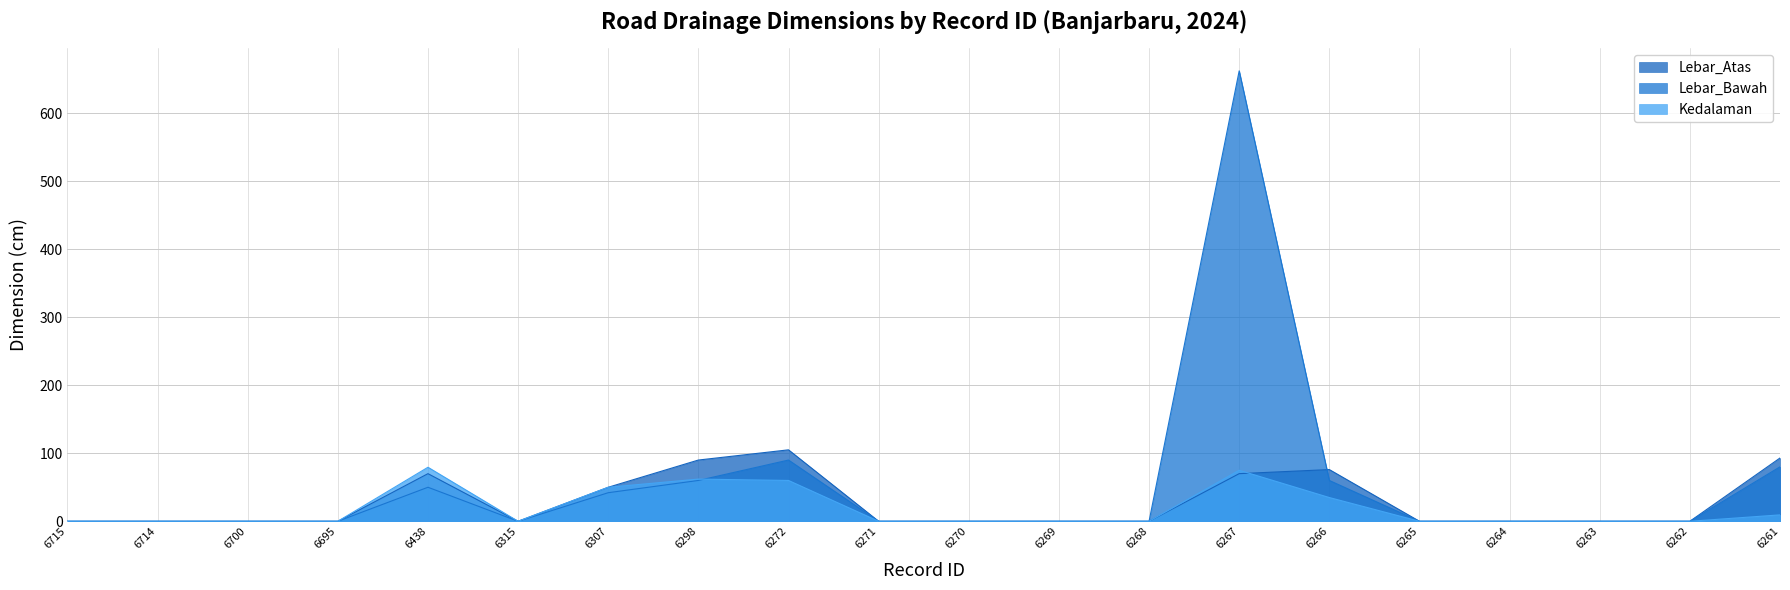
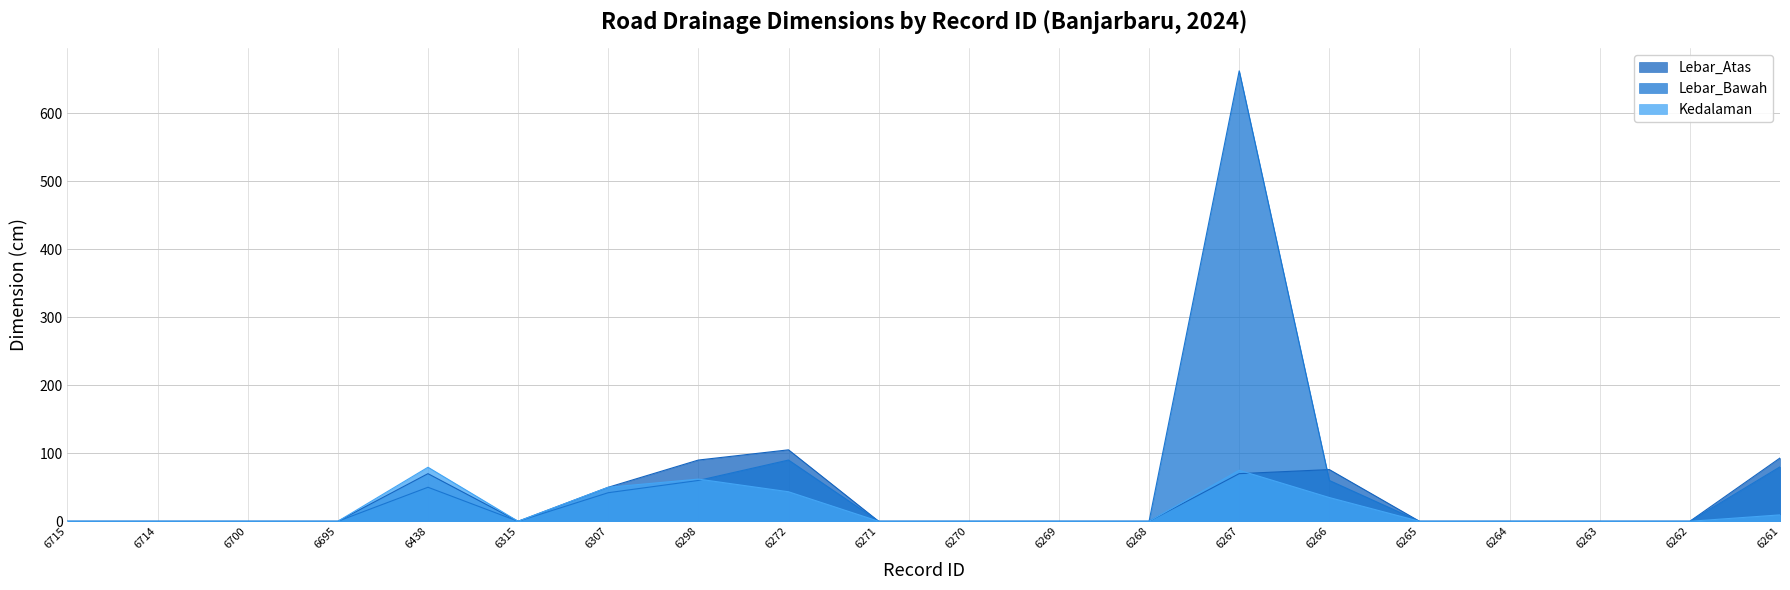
Kedalaman, 6272: 60 -> 40
